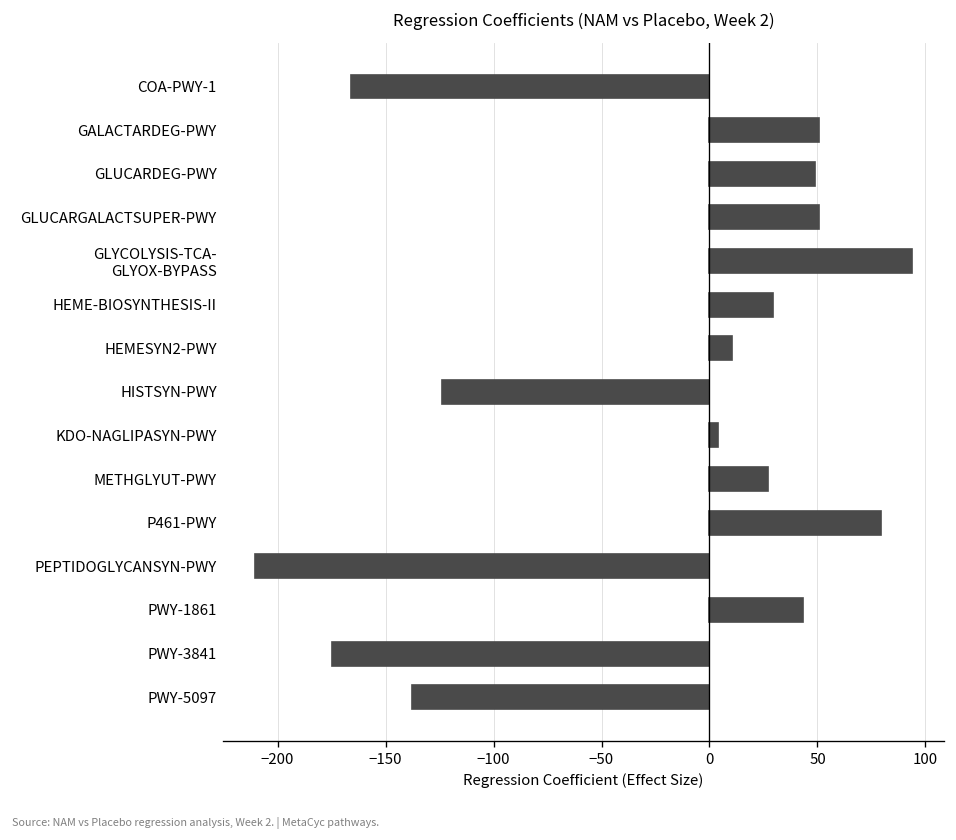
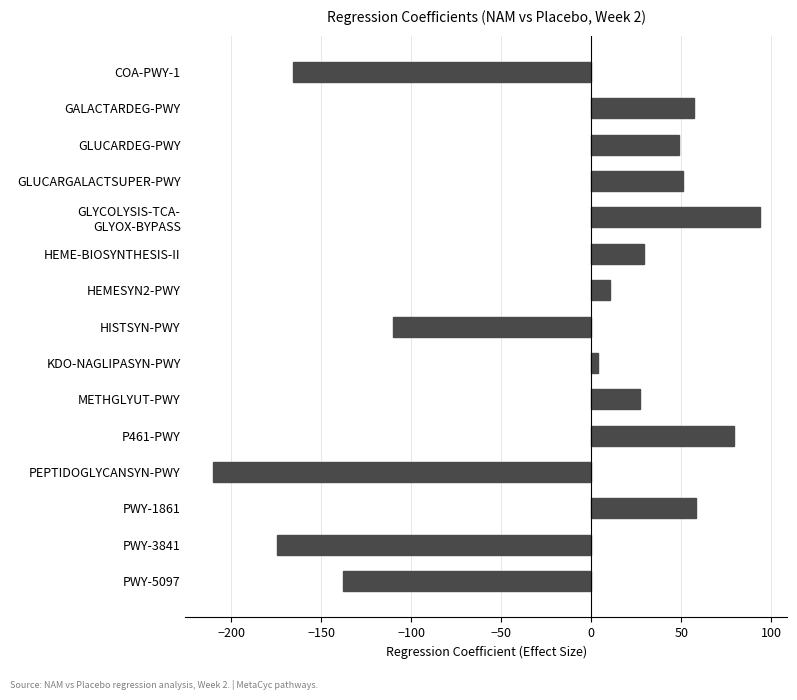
GALACTARDEG-PWY: 51 -> 57
HISTSYN-PWY: -124 -> -110
PWY-1861: 43 -> 58
